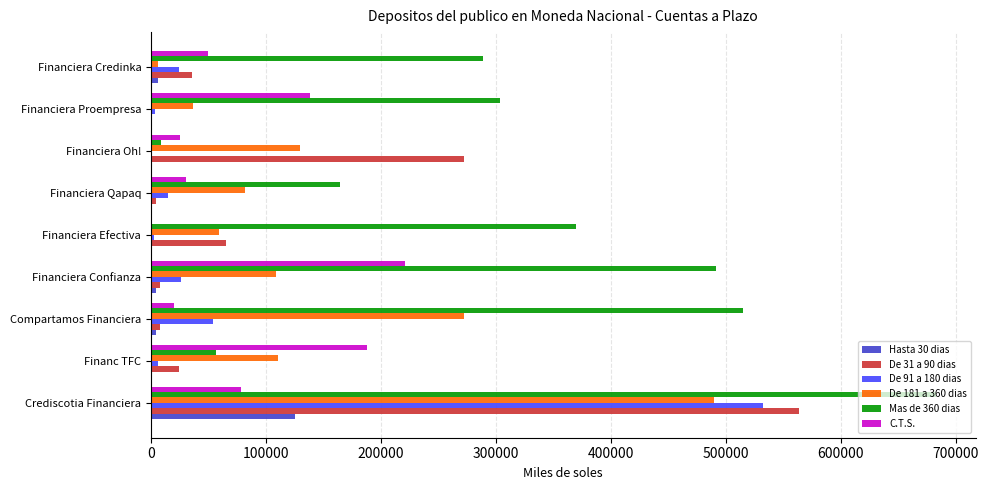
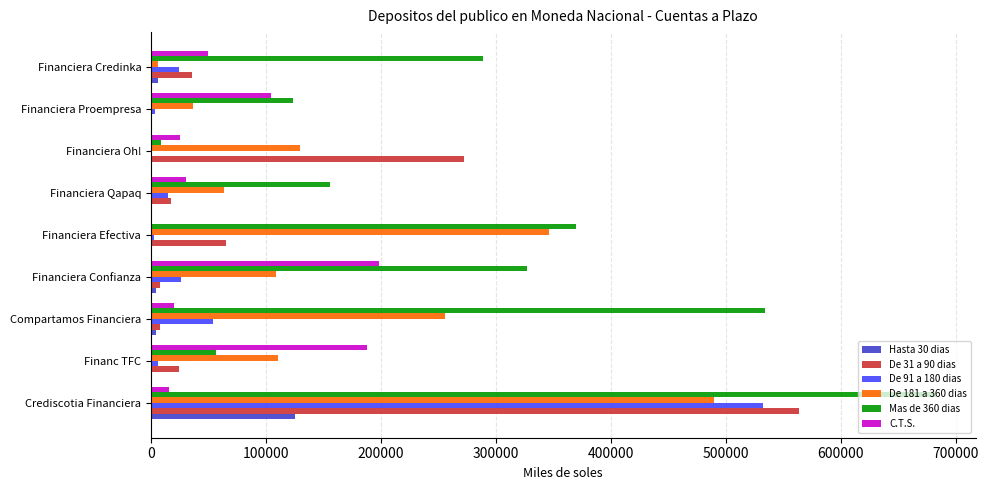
C.T.S., Financiera Proempresa: 139000 -> 104000
Mas de 360 dias, Financiera Proempresa: 304000 -> 124000
Mas de 360 dias, Financiera Qapaq: 164000 -> 156000
De 181 a 360 dias, Financiera Qapaq: 82000 -> 64000
De 31 a 90 dias, Financiera Qapaq: 4000 -> 17000
De 181 a 360 dias, Financiera Efectiva: 59000 -> 346000
C.T.S., Financiera Confianza: 221000 -> 198000
Mas de 360 dias, Financiera Confianza: 491000 -> 327000
Mas de 360 dias, Compartamos Financiera: 515000 -> 534000
De 181 a 360 dias, Compartamos Financiera: 272000 -> 255000
C.T.S., Crediscotia Financiera: 79000 -> 15000
